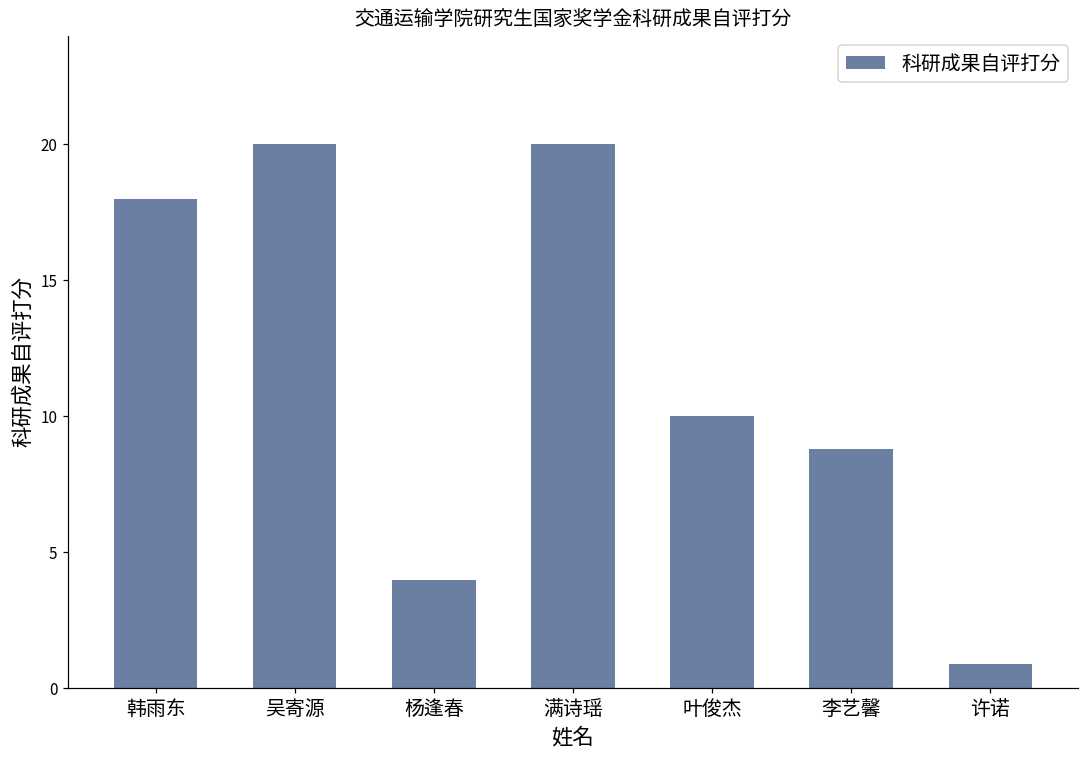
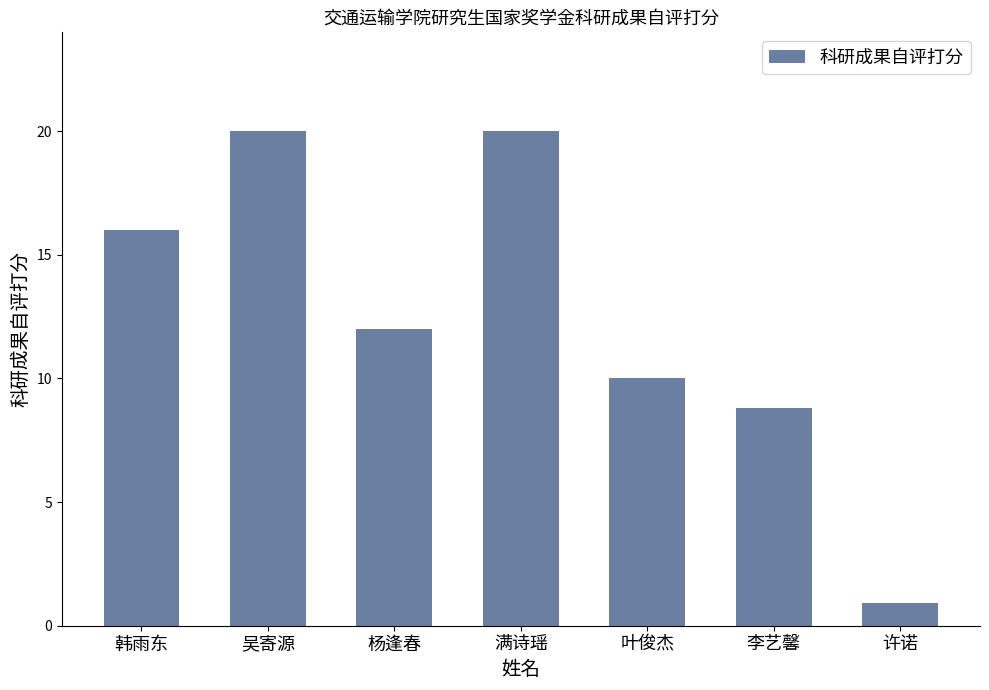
韩雨东: 18 -> 16
杨逢春: 4 -> 12
